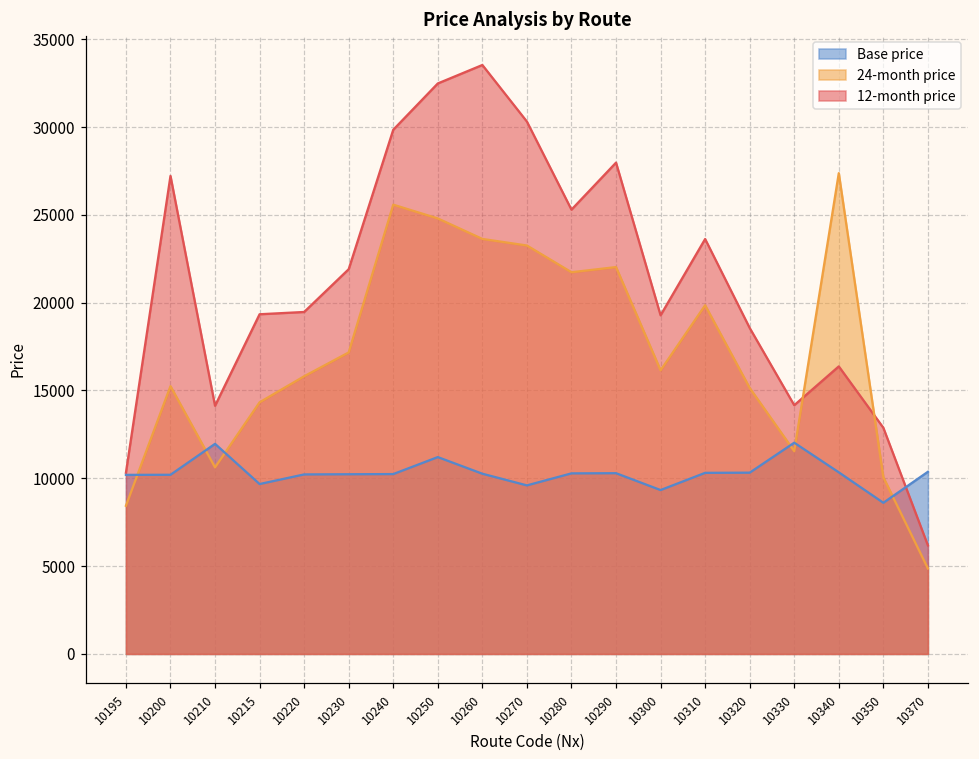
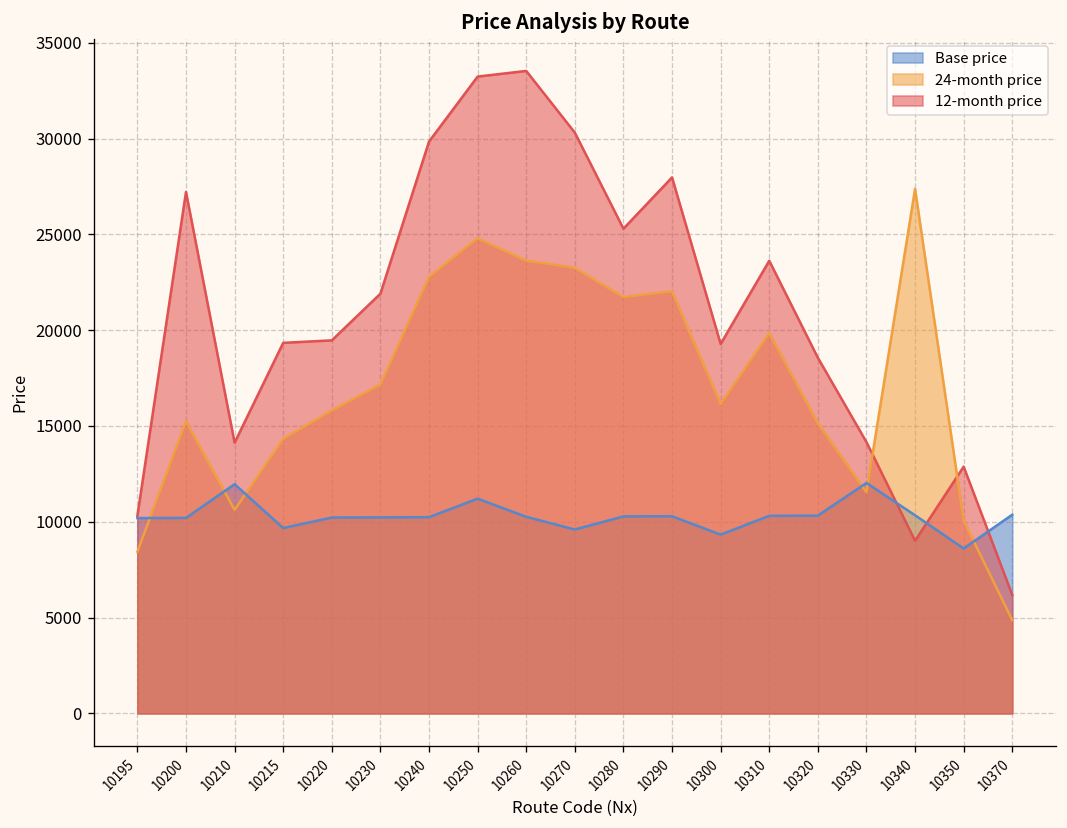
24-month price, 10240: 25600 -> 22800
12-month price, 10250: 32500 -> 33200
12-month price, 10340: 16400 -> 9000
